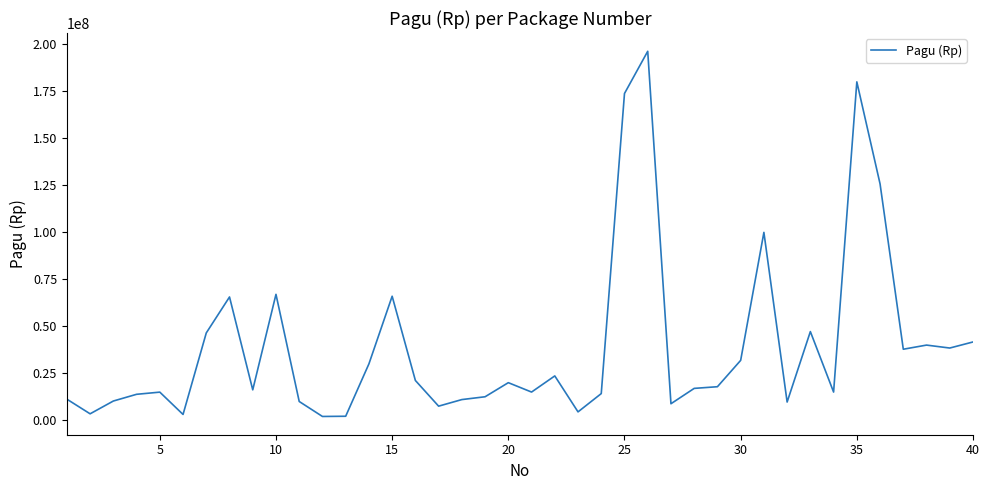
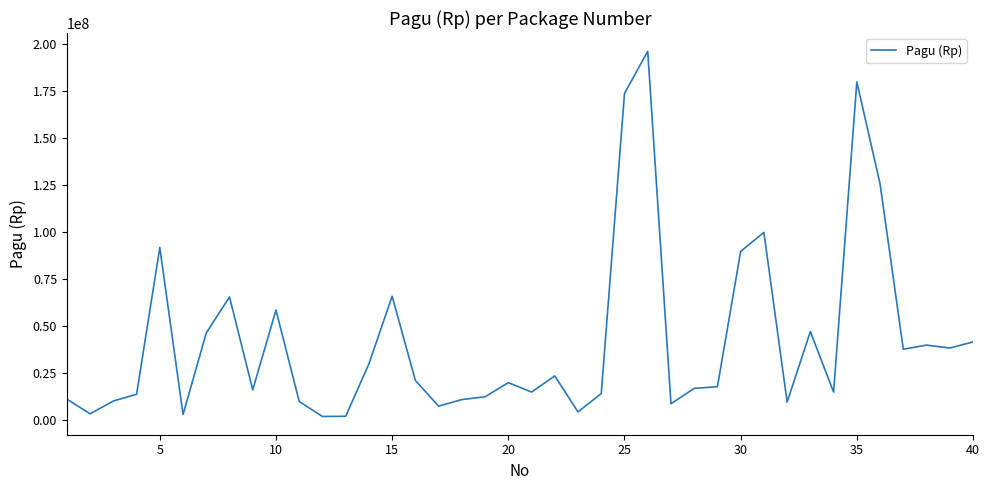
5: 15000000 -> 92000000
10: 67000000 -> 59000000
30: 32000000 -> 90000000
